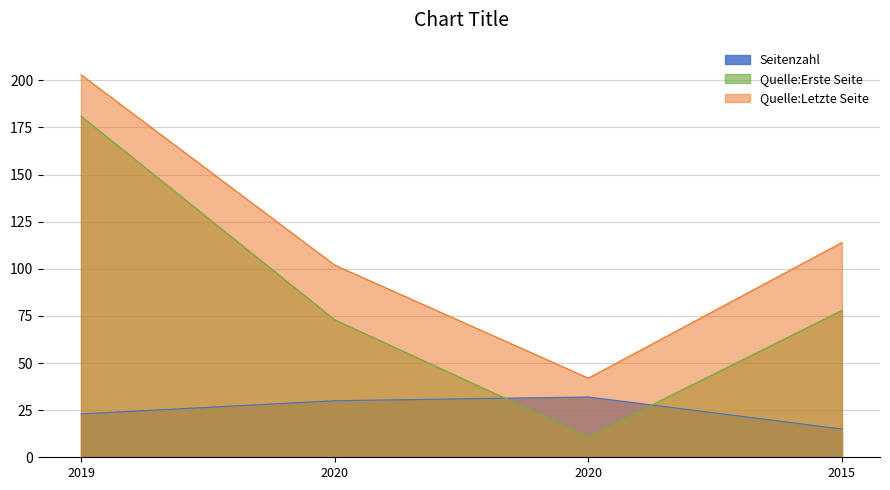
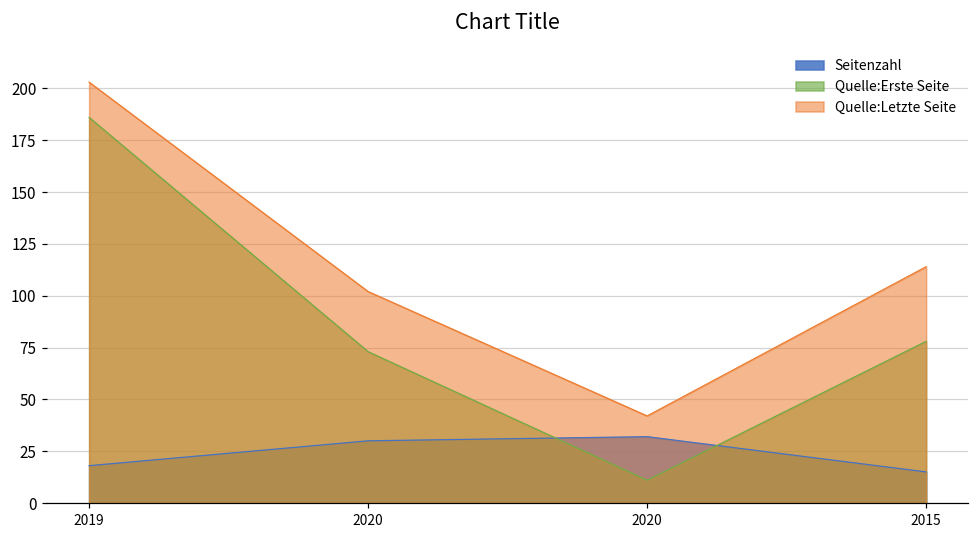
Seitenzahl, 2019: 23 -> 18
Quelle:Erste Seite, 2019: 181 -> 186
